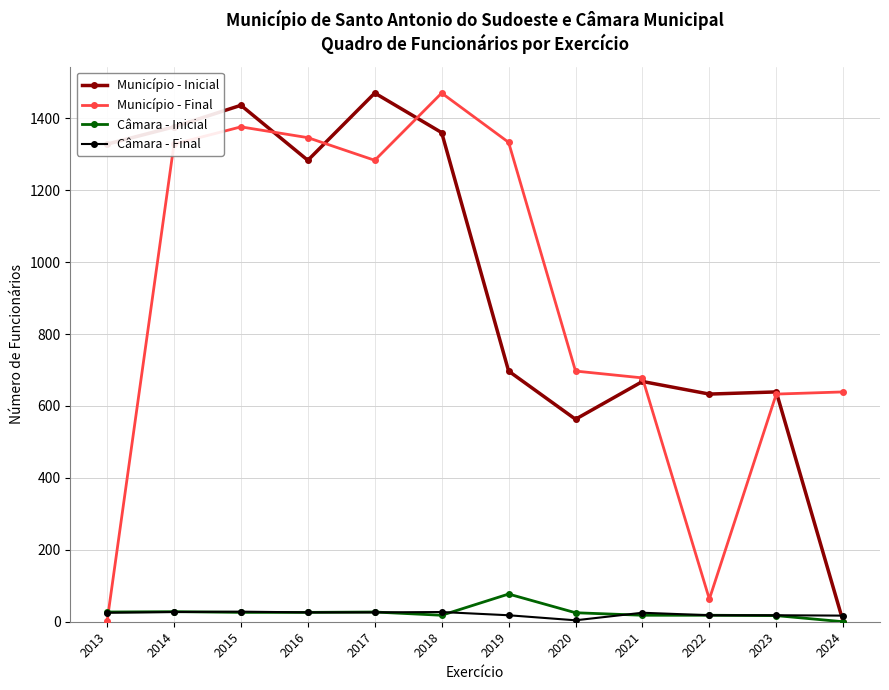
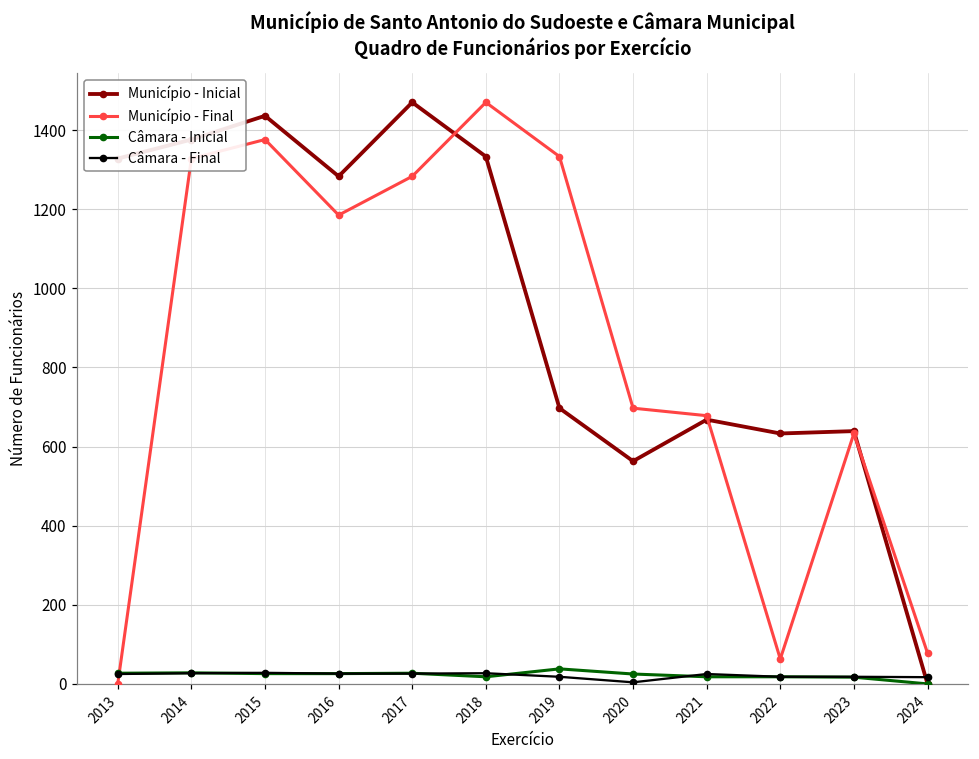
Município - Final, 2016: 1350 -> 1190
Município - Inicial, 2018: 1360 -> 1330
Câmara - Inicial, 2019: 80 -> 40
Município - Final, 2024: 640 -> 80
